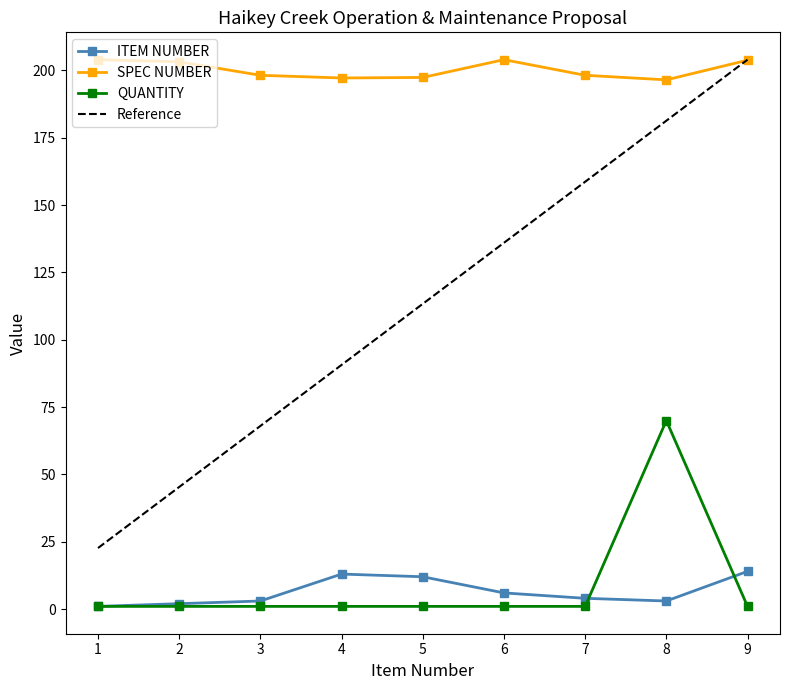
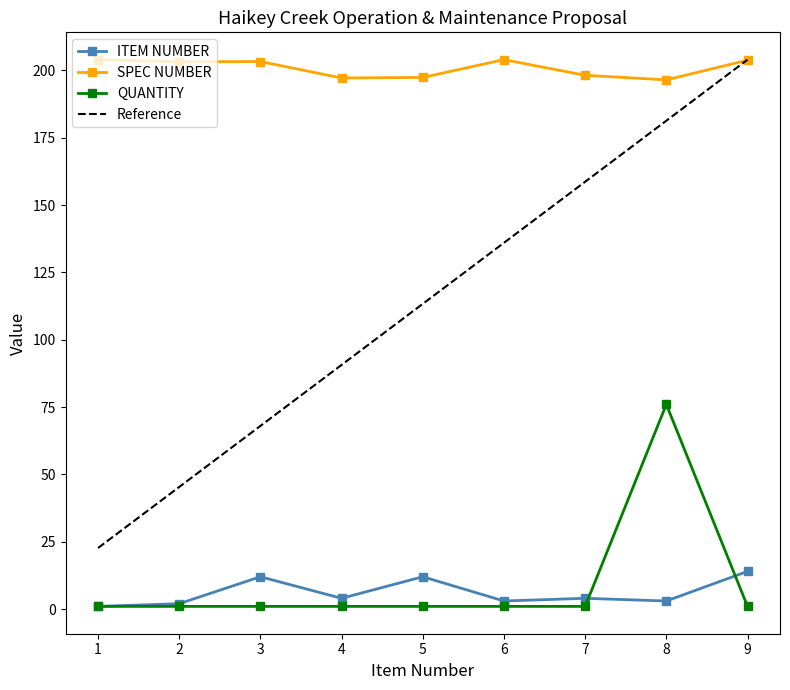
ITEM NUMBER, 3: 3 -> 12
SPEC NUMBER, 3: 198 -> 203
ITEM NUMBER, 4: 13 -> 4
ITEM NUMBER, 6: 6 -> 3
QUANTITY, 8: 70 -> 76
